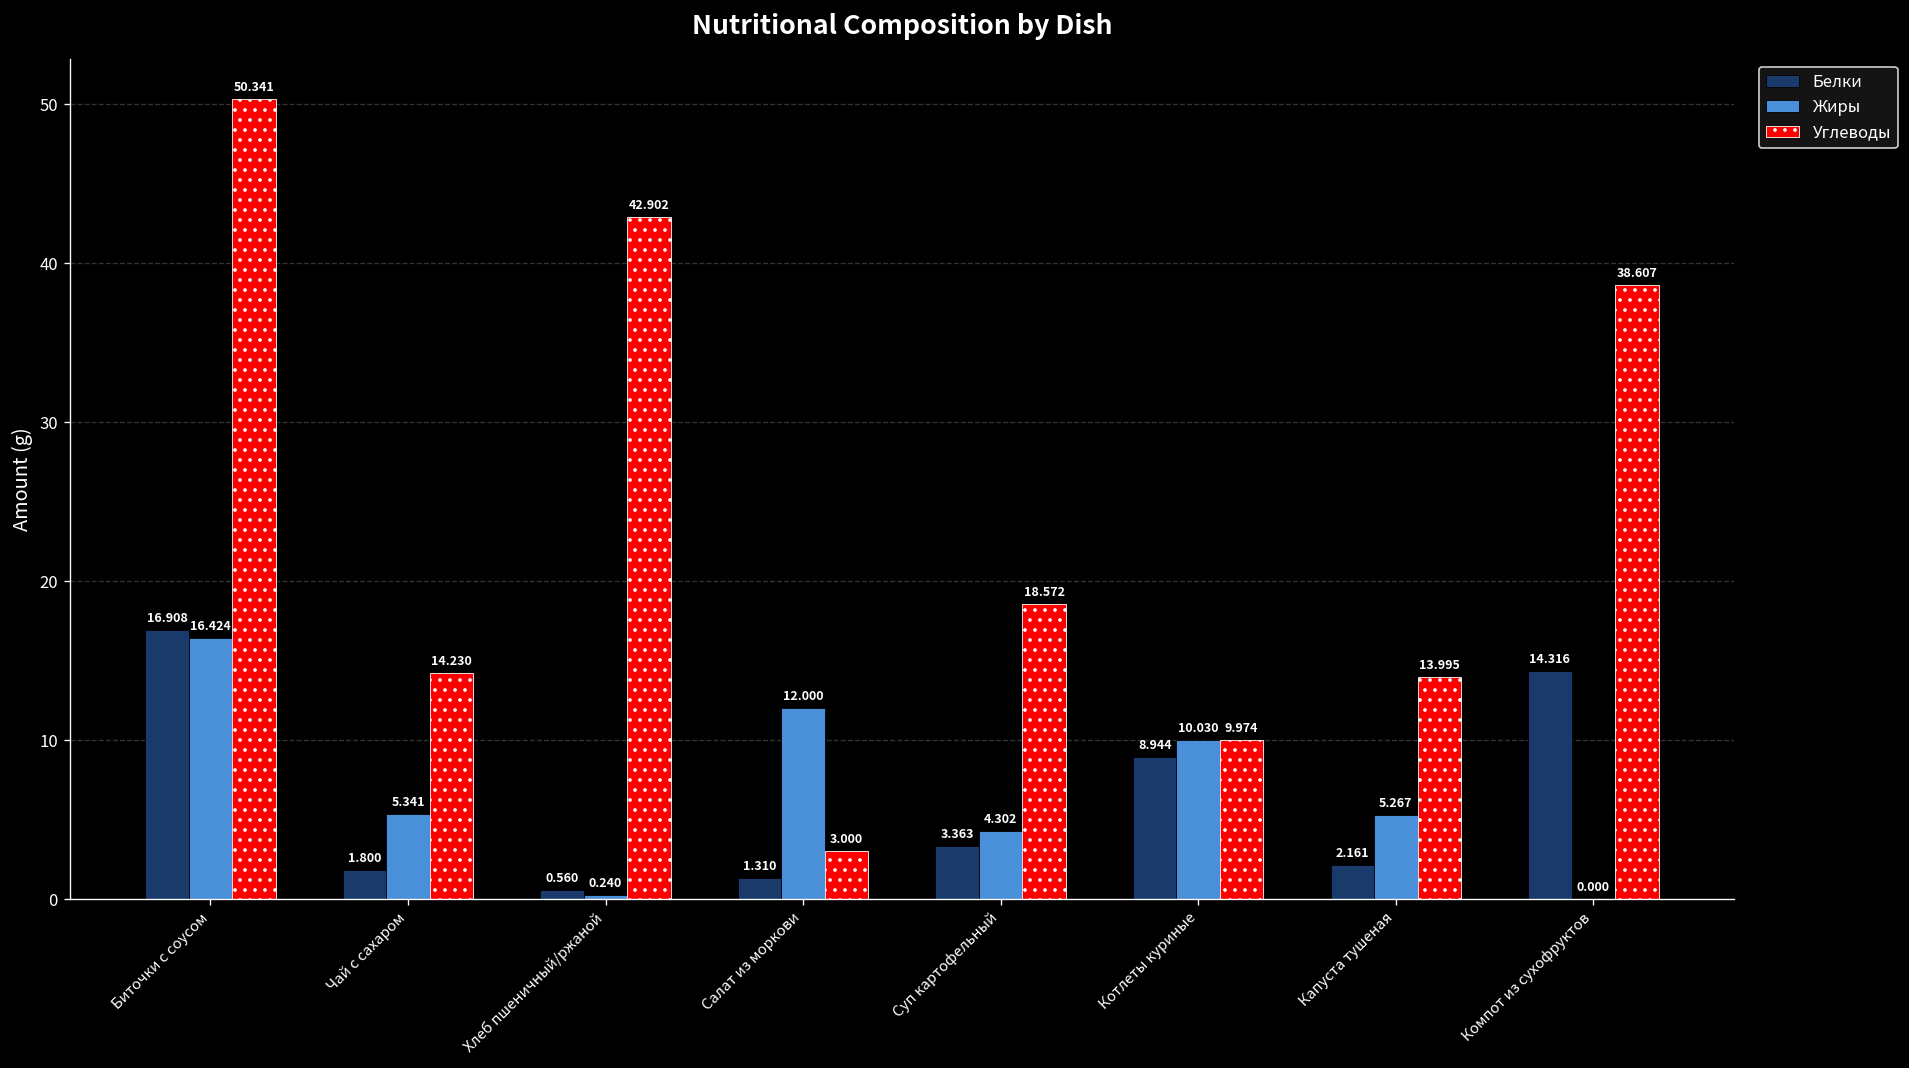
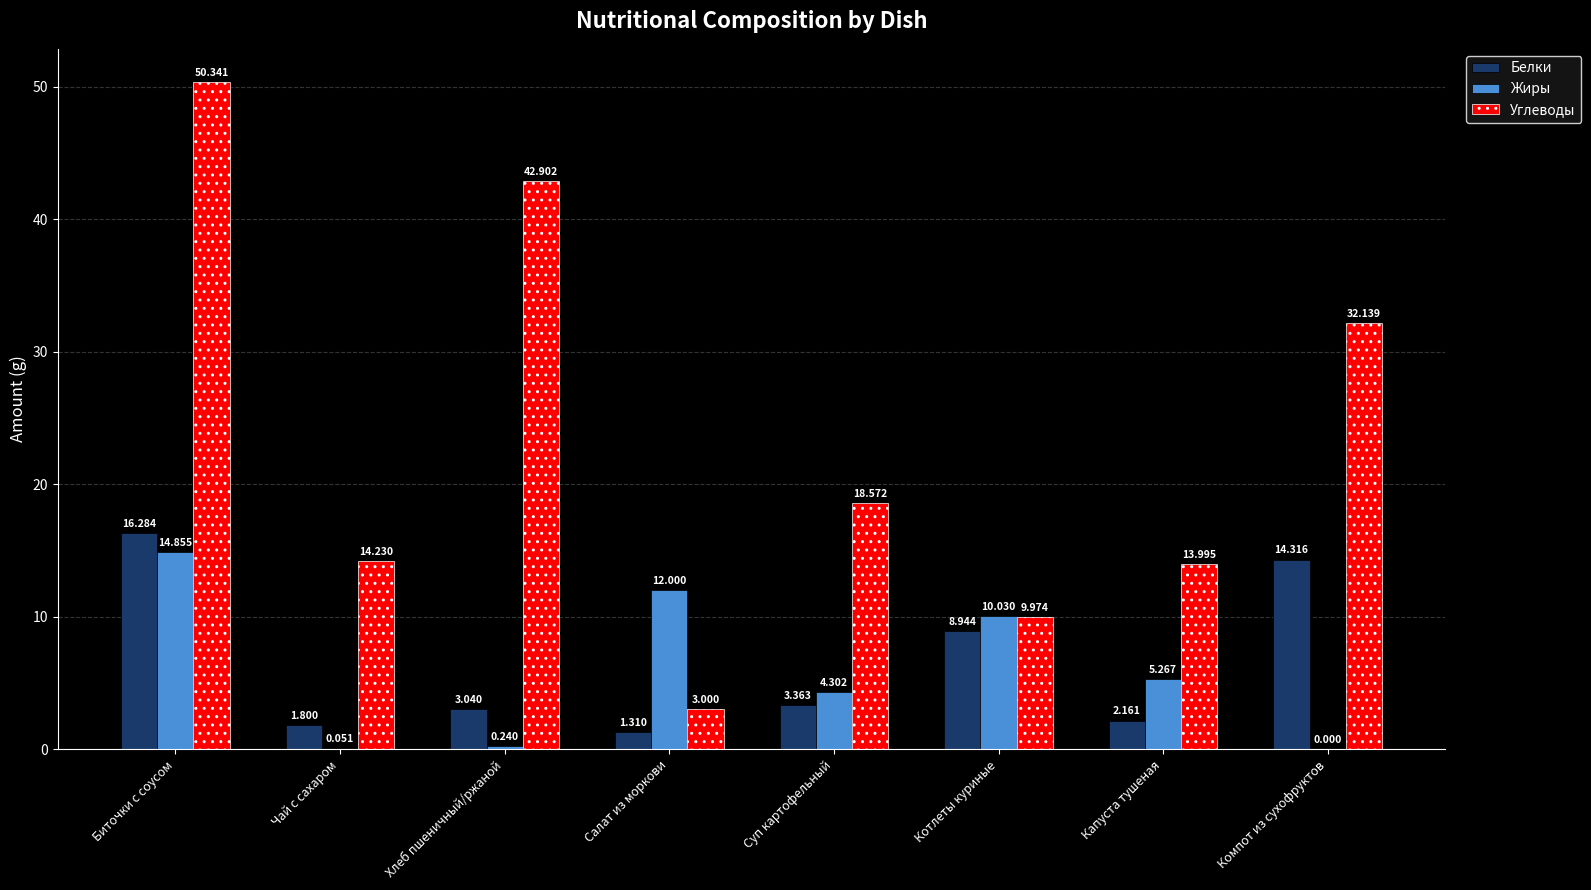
Белки, Биточки с соусом: 16.908 -> 16.284
Жиры, Биточки с соусом: 16.424 -> 14.855
Жиры, Чай с сахаром: 5.341 -> 0.051
Белки, Хлеб пшеничный/ржаной: 0.560 -> 3.040
Углеводы, Компот из сухофруктов: 38.607 -> 32.139
